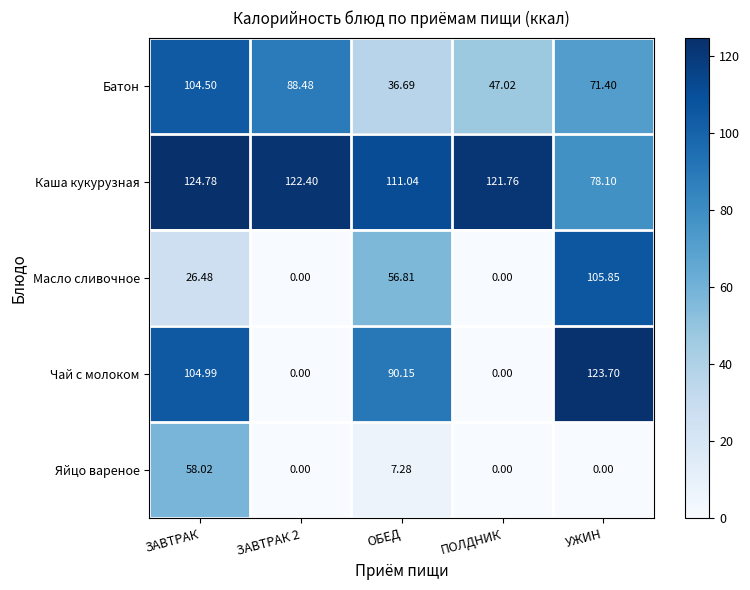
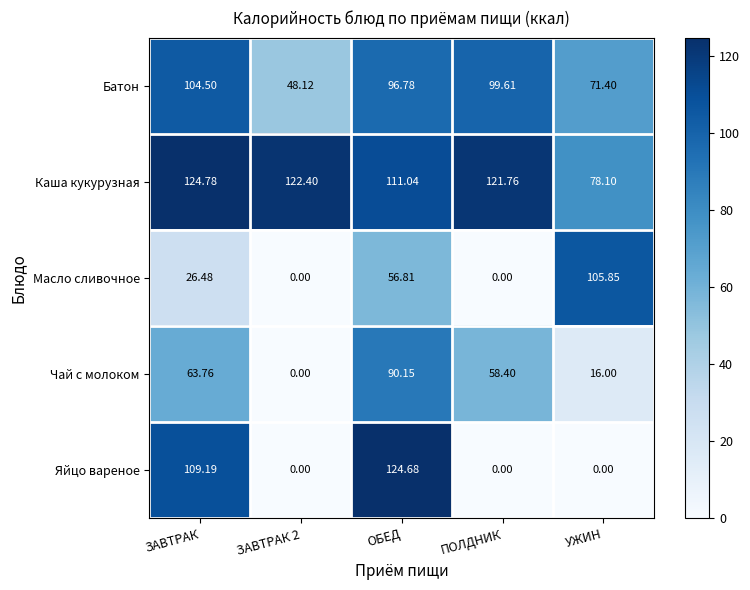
Батон, ЗАВТРАК 2: 88.48 -> 48.12
Батон, ОБЕД: 36.69 -> 96.78
Батон, ПОЛДНИК: 47.02 -> 99.61
Чай с молоком, ЗАВТРАК: 104.99 -> 63.76
Чай с молоком, ПОЛДНИК: 0.00 -> 58.40
Чай с молоком, УЖИН: 123.70 -> 16.00
Яйцо вареное, ЗАВТРАК: 58.02 -> 109.19
Яйцо вареное, ОБЕД: 7.28 -> 124.68
